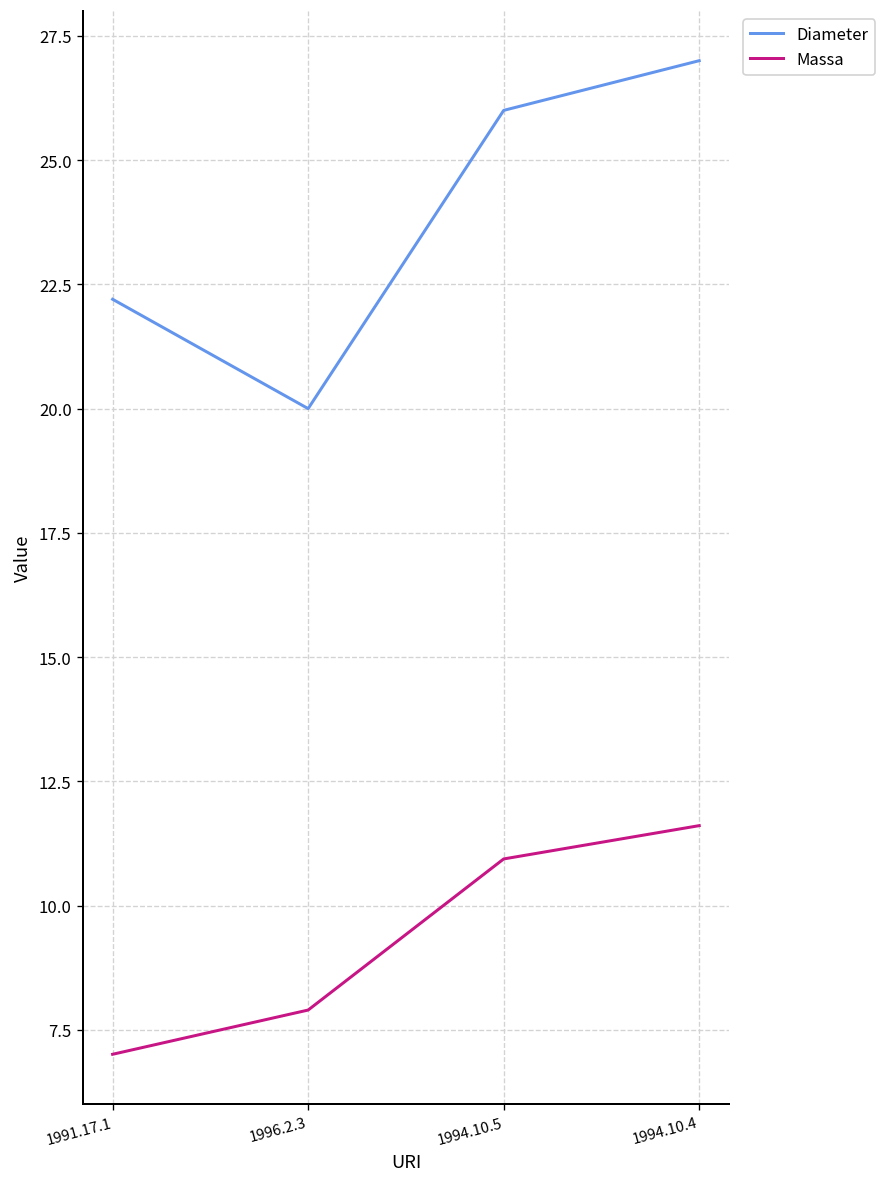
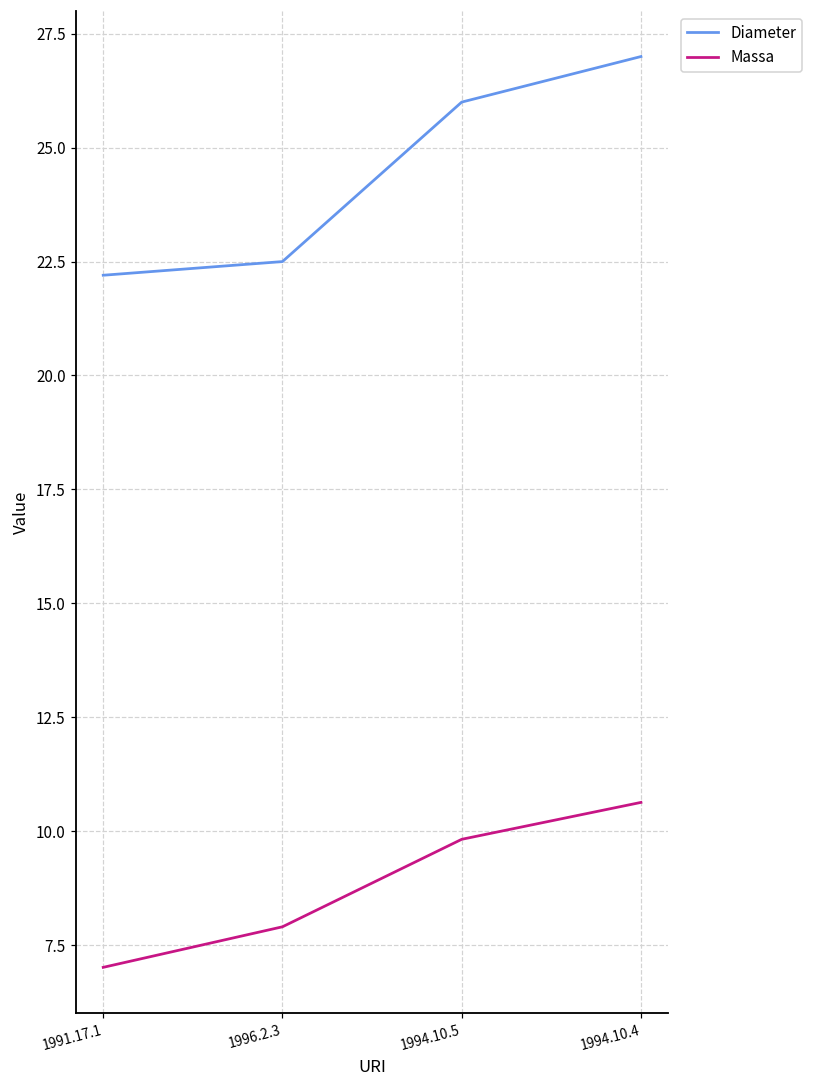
Diameter, 1996.2.3: 20.0 -> 22.5
Massa, 1994.10.5: 10.9 -> 9.8
Massa, 1994.10.4: 11.6 -> 10.6
